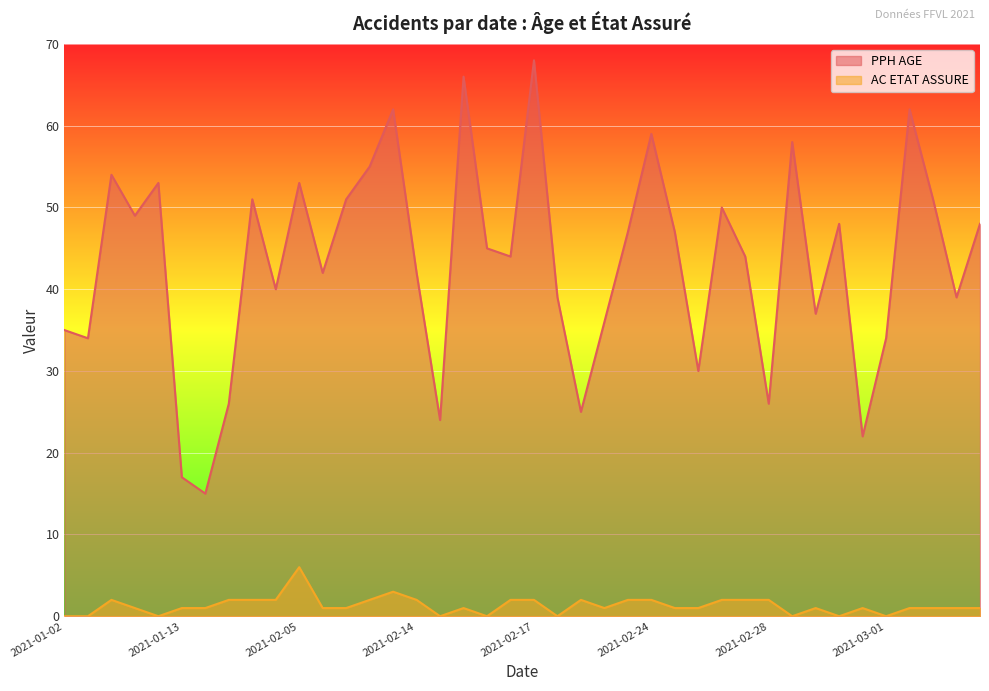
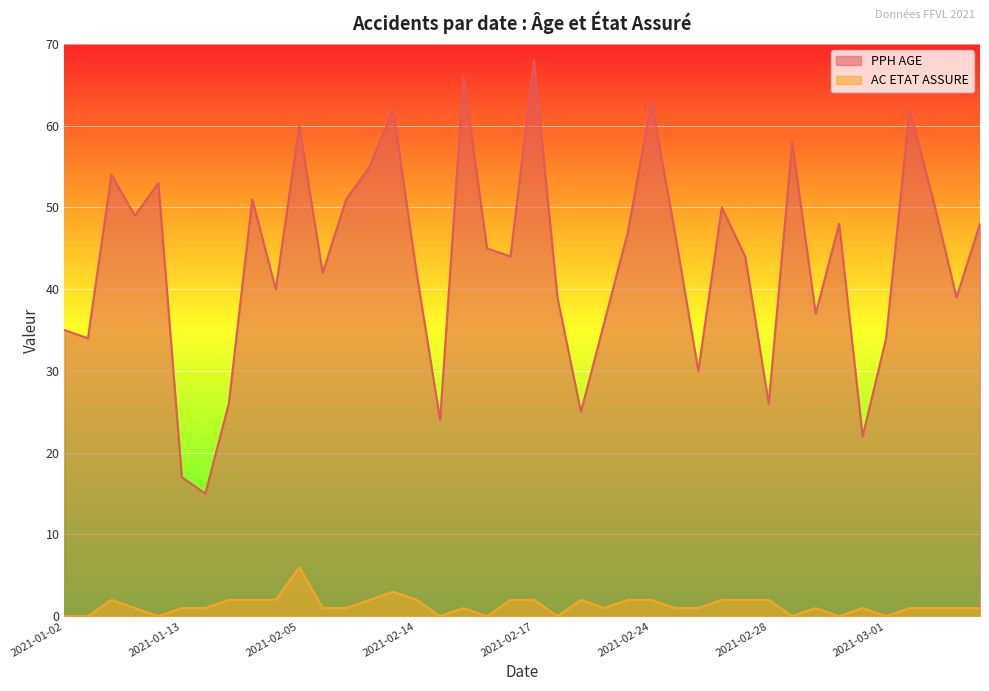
PPH AGE, 2021-02-05: 53 -> 60
PPH AGE, 2021-02-24: 59 -> 63
